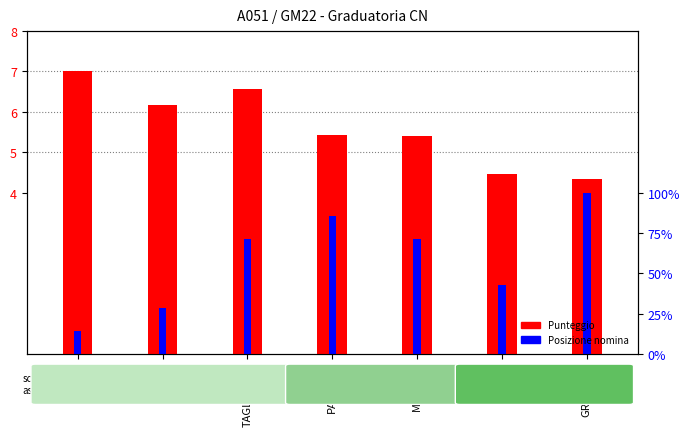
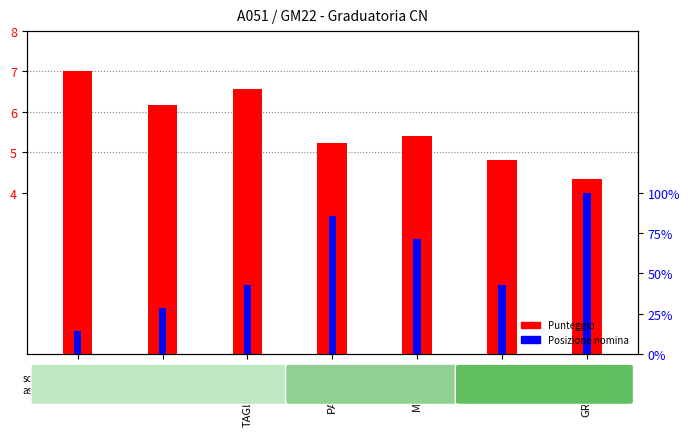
Posizione nomina, TAGLIATORI: 2.9 -> 1.7
Punteggio, PASTORE: 5.4 -> 5.2
Punteggio, SARVIA: 4.5 -> 4.8
